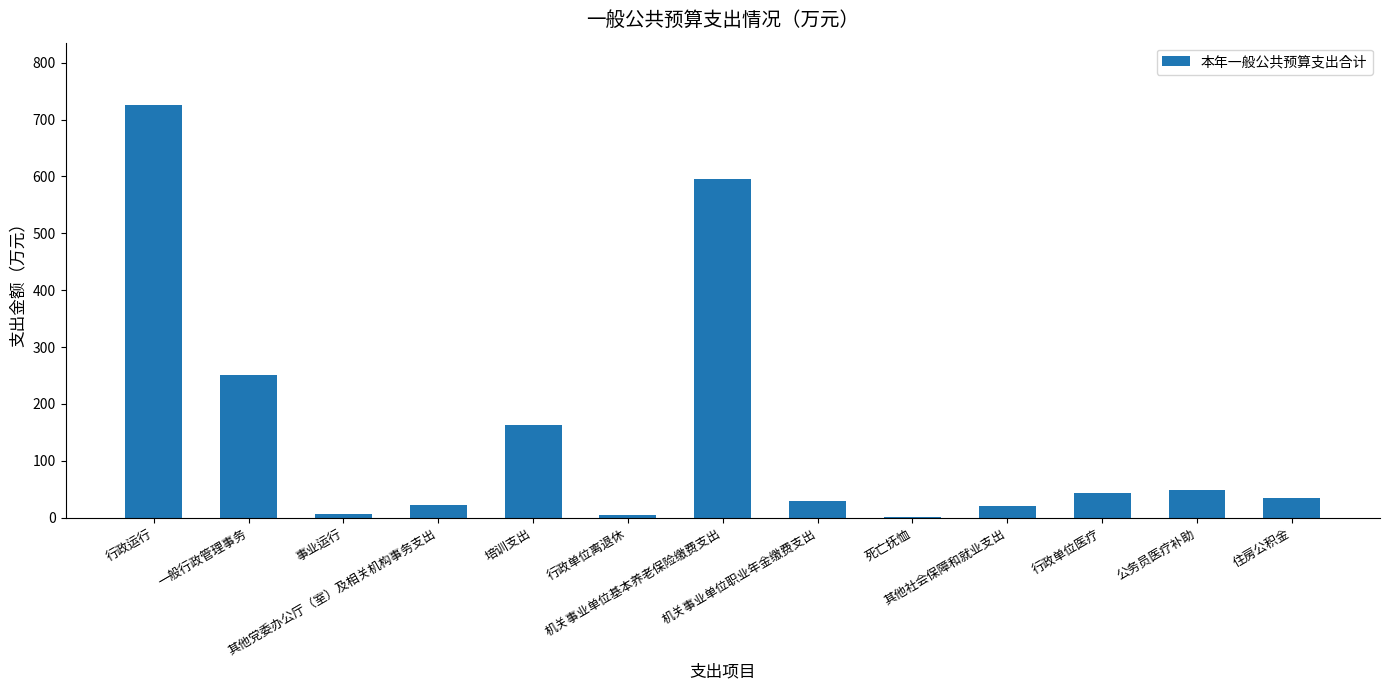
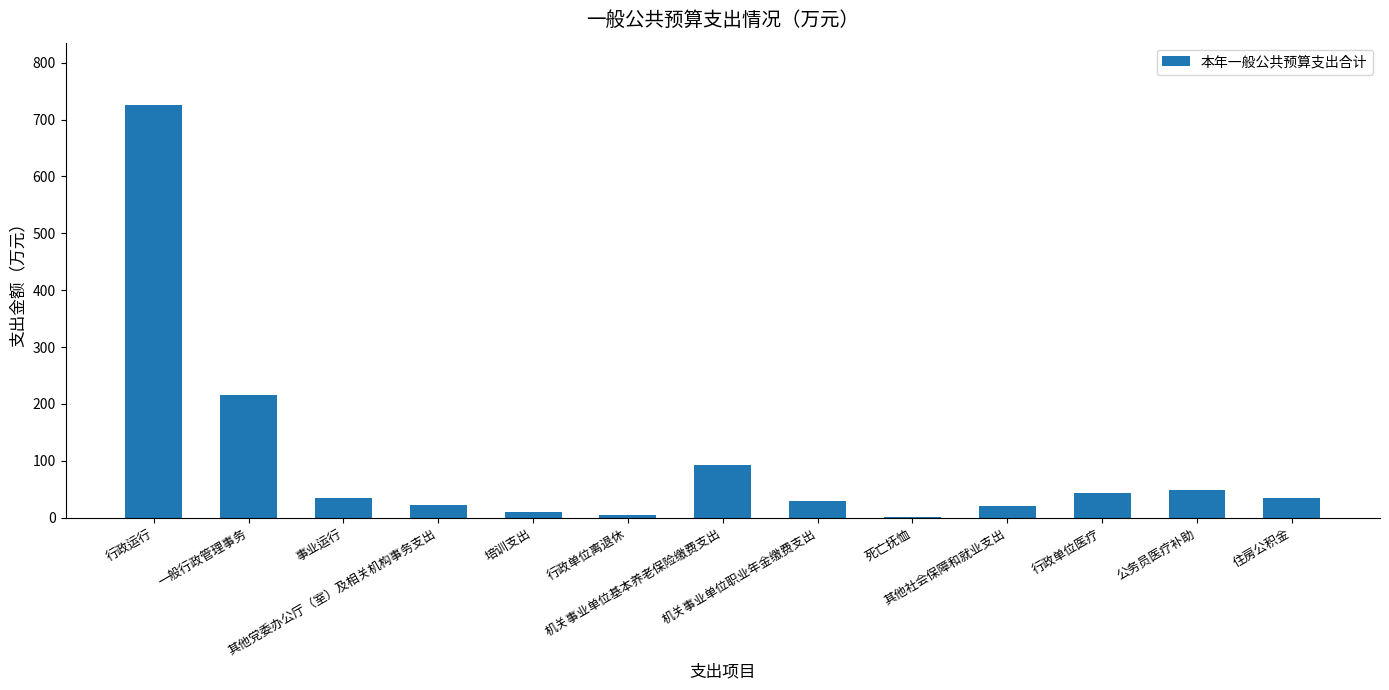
一般行政管理事务: 250 -> 220
事业运行: 10 -> 40
培训支出: 160 -> 10
机关事业单位基本养老保险缴费支出: 600 -> 90
